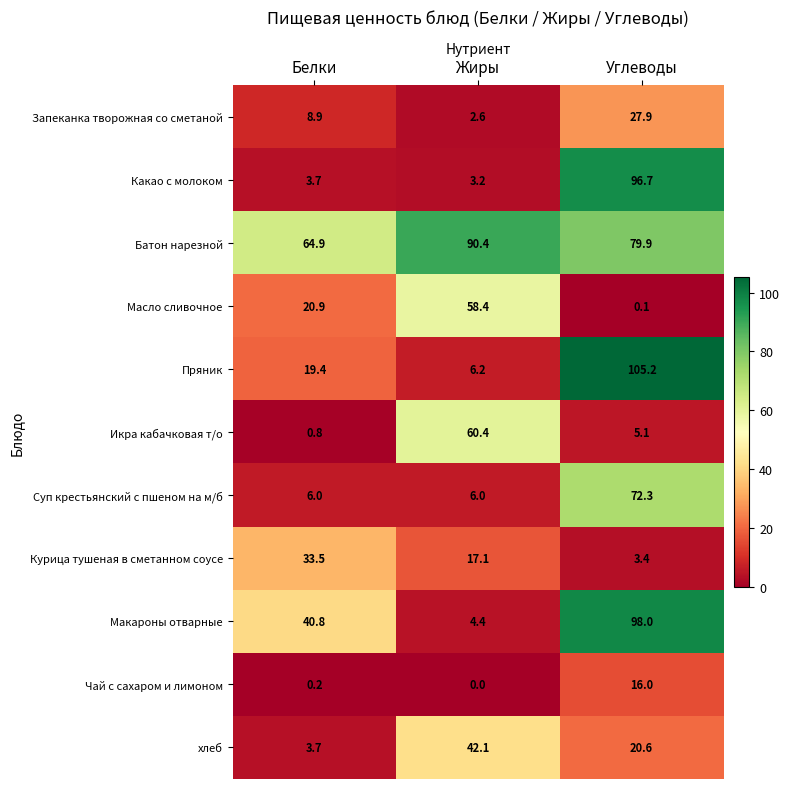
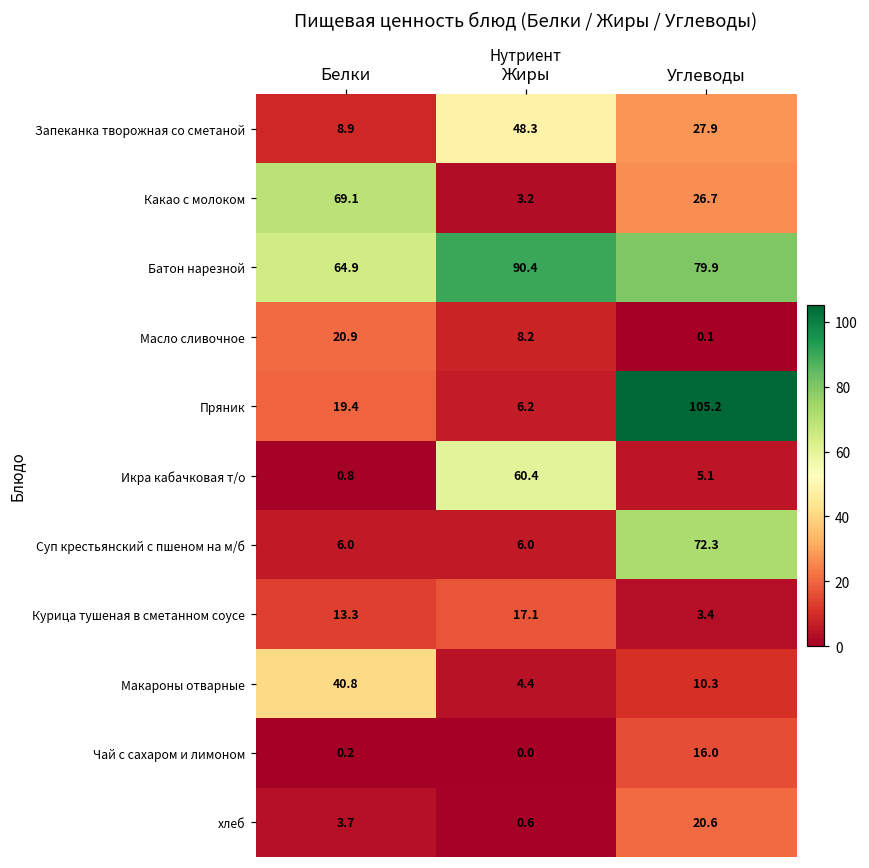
Запеканка творожная со сметаной, Жиры: 2.6 -> 48.3
Какао с молоком, Белки: 3.7 -> 69.1
Какао с молоком, Углеводы: 96.7 -> 26.7
Масло сливочное, Жиры: 58.4 -> 8.2
Курица тушеная в сметанном соусе, Белки: 33.5 -> 13.3
Макароны отварные, Углеводы: 98.0 -> 10.3
хлеб, Жиры: 42.1 -> 0.6
